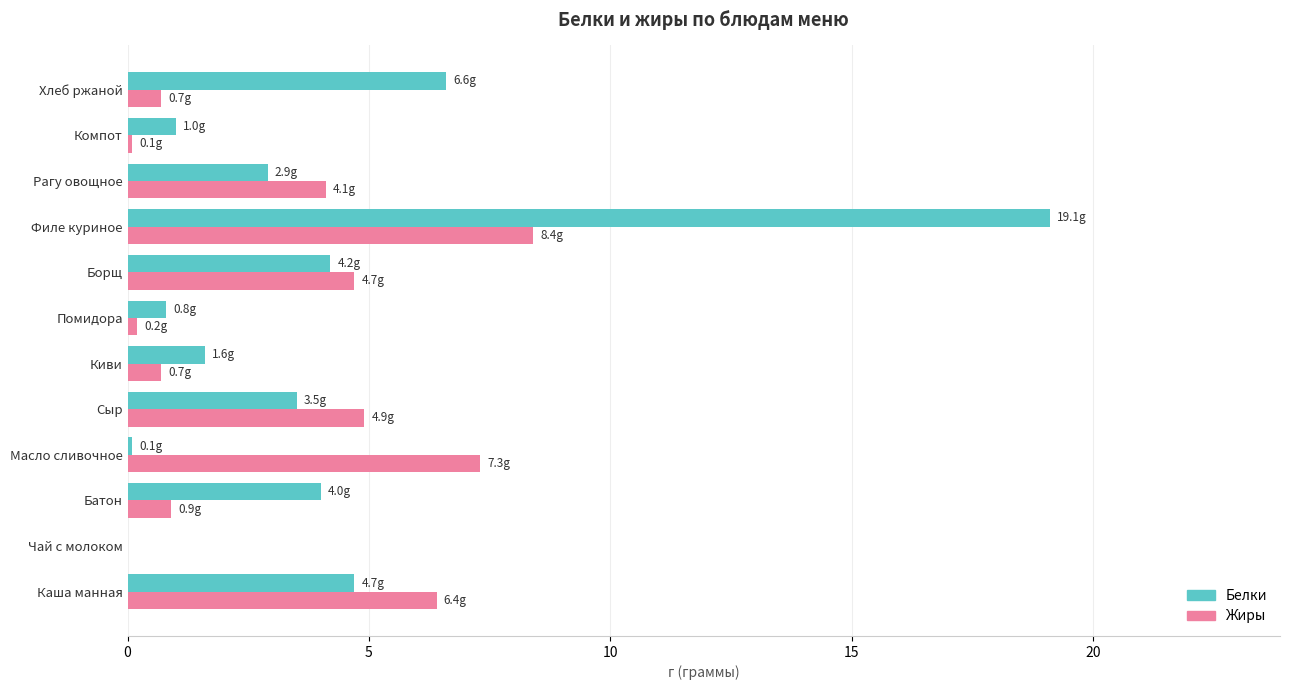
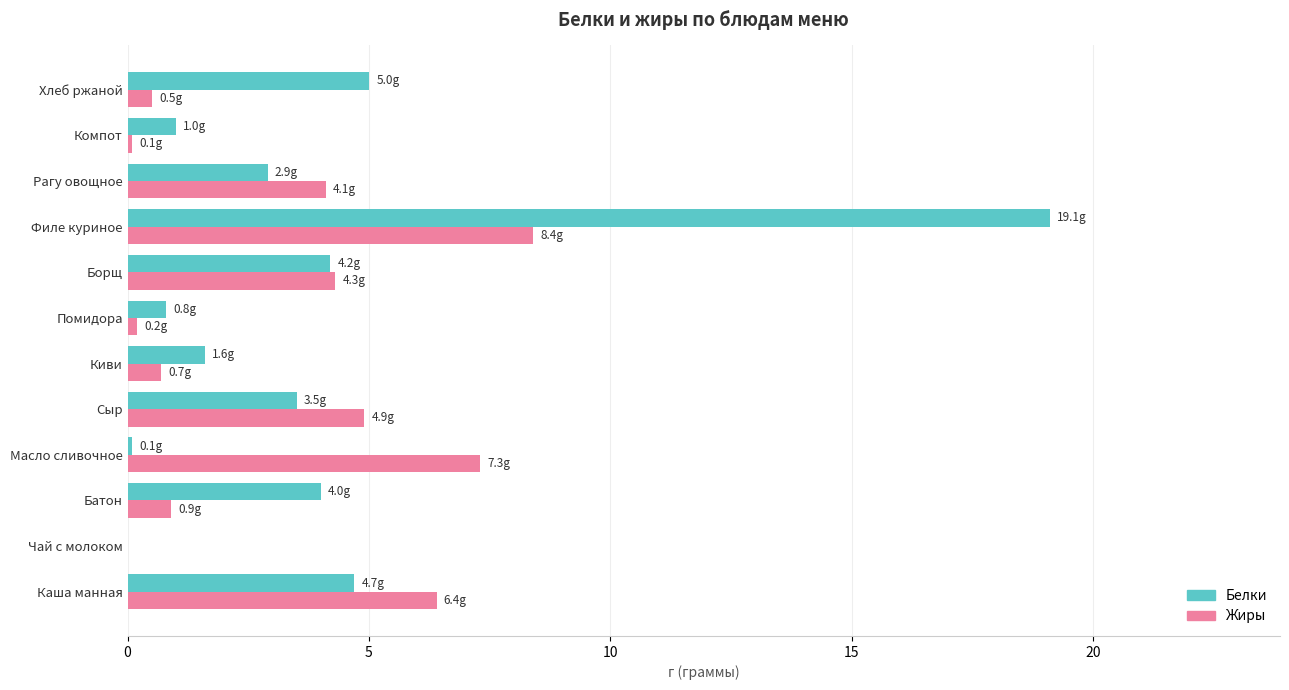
Белки, Хлеб ржаной: 6.6g -> 5.0g
Жиры, Хлеб ржаной: 0.7g -> 0.5g
Жиры, Борщ: 4.7g -> 4.3g
